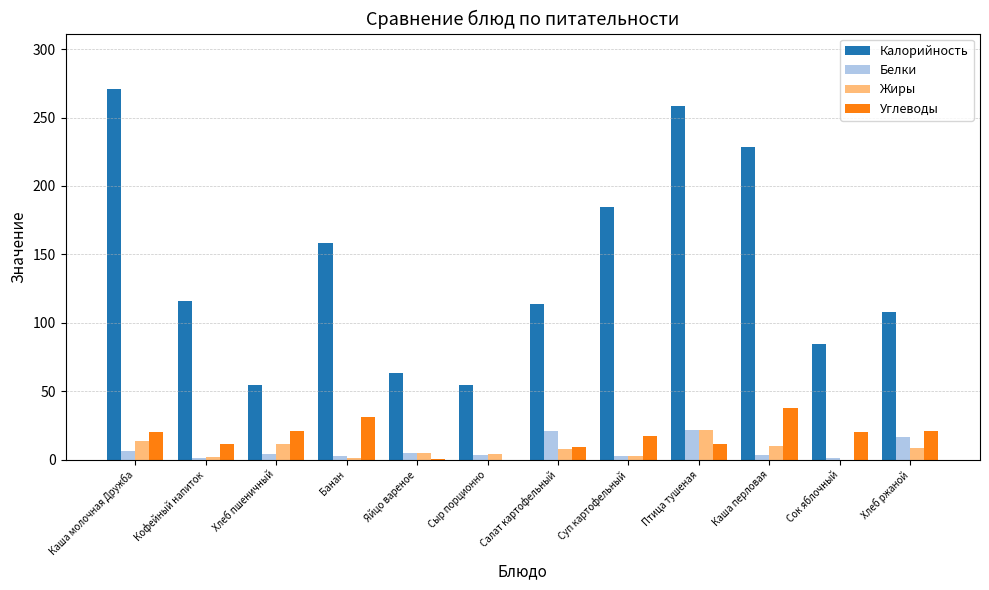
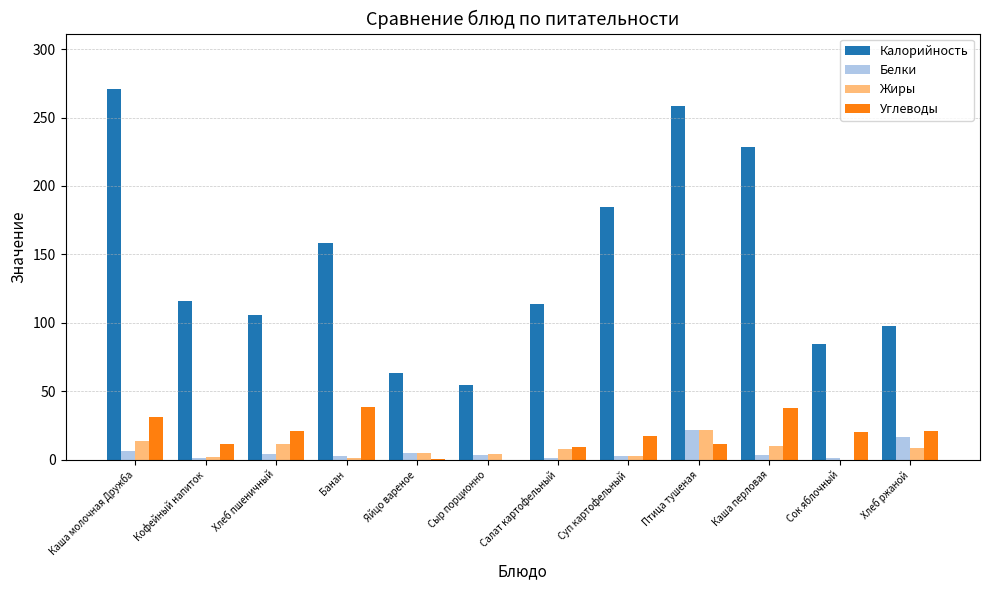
Углеводы, Каша молочная Дружба: 20 -> 31
Калорийность, Хлеб пшеничный: 54 -> 106
Углеводы, Банан: 31 -> 39
Белки, Салат картофельный: 21 -> 1
Калорийность, Хлеб ржаной: 108 -> 98
